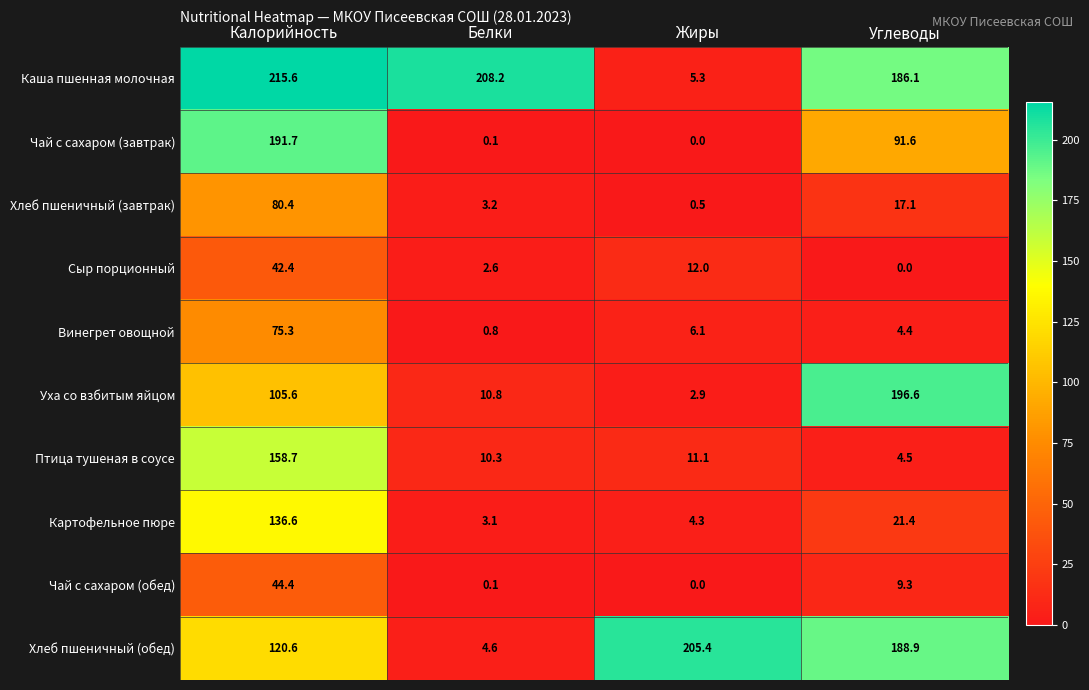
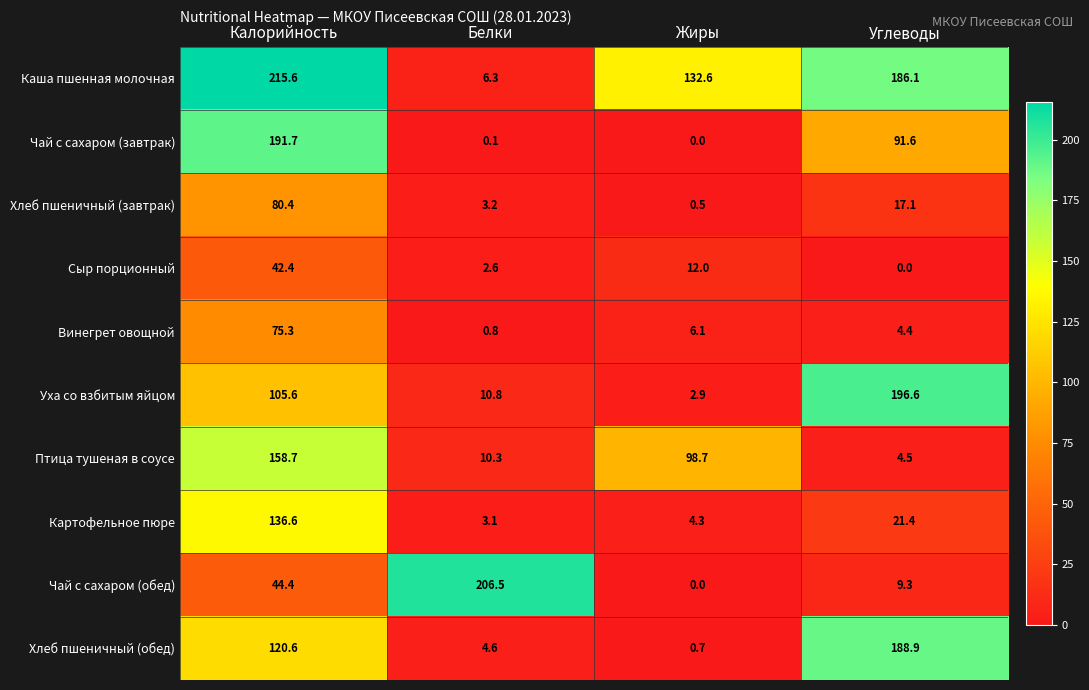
Каша пшенная молочная, Белки: 208.2 -> 6.3
Каша пшенная молочная, Жиры: 5.3 -> 132.6
Птица тушеная в соусе, Жиры: 11.1 -> 98.7
Чай с сахаром (обед), Белки: 0.1 -> 206.5
Хлеб пшеничный (обед), Жиры: 205.4 -> 0.7
